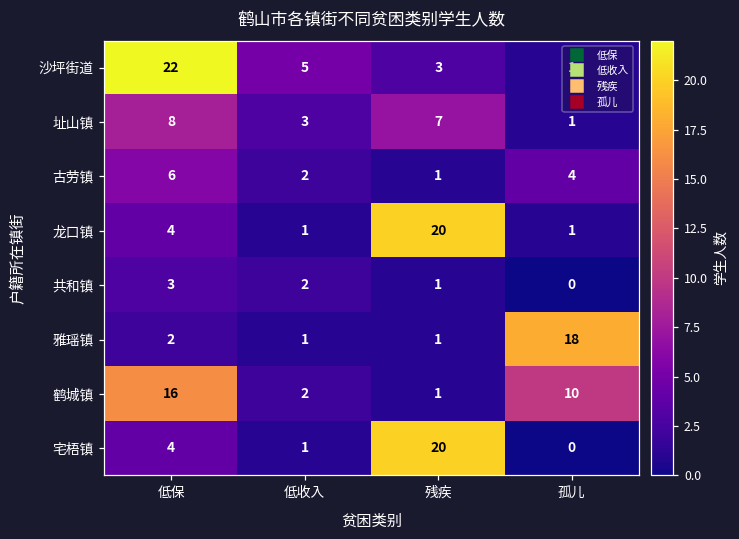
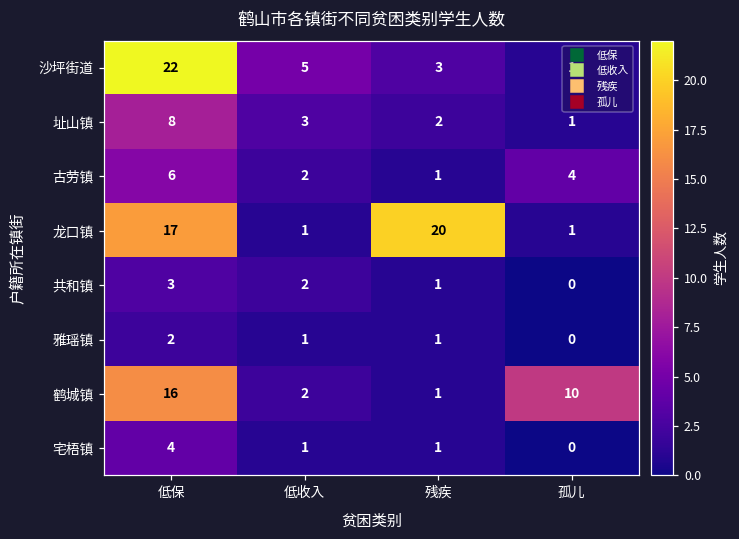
址山镇, 残疾: 7 -> 2
龙口镇, 低保: 4 -> 17
雅瑶镇, 孤儿: 18 -> 0
宅梧镇, 残疾: 20 -> 1
